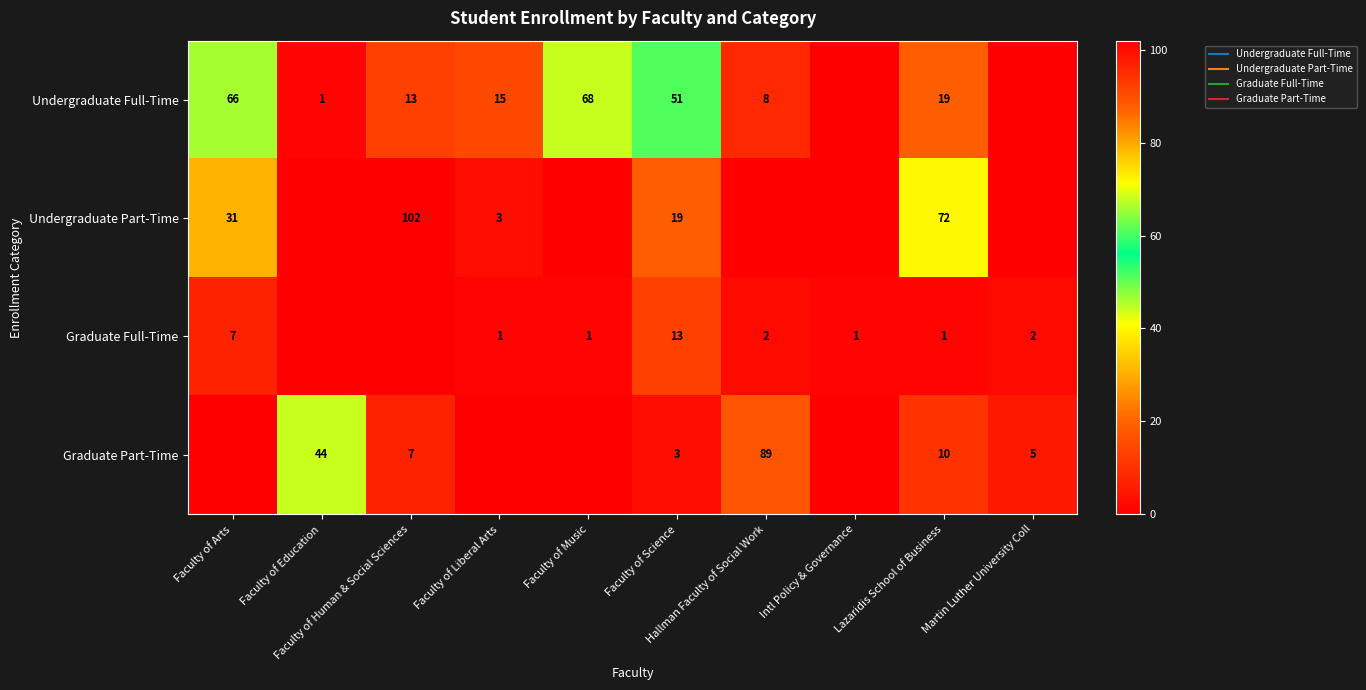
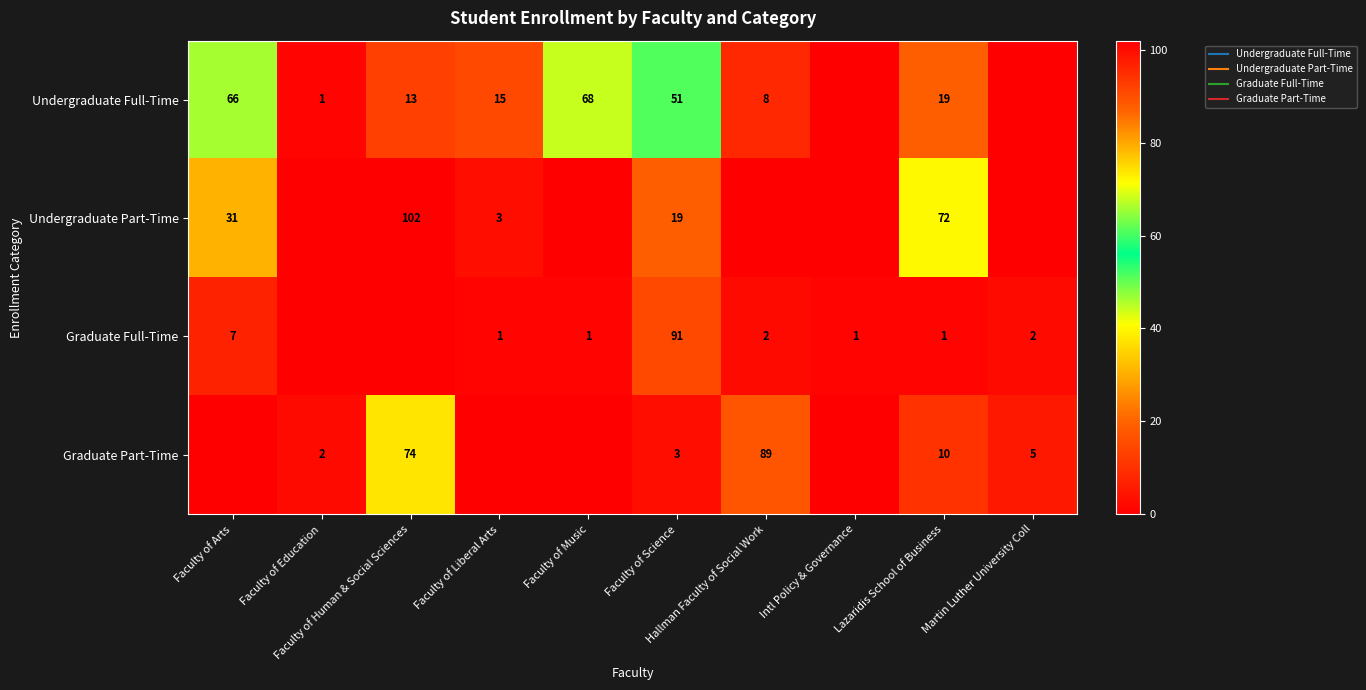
Graduate Full-Time, Faculty of Science: 13 -> 91
Graduate Part-Time, Faculty of Education: 44 -> 2
Graduate Part-Time, Faculty of Human & Social Sciences: 7 -> 74
